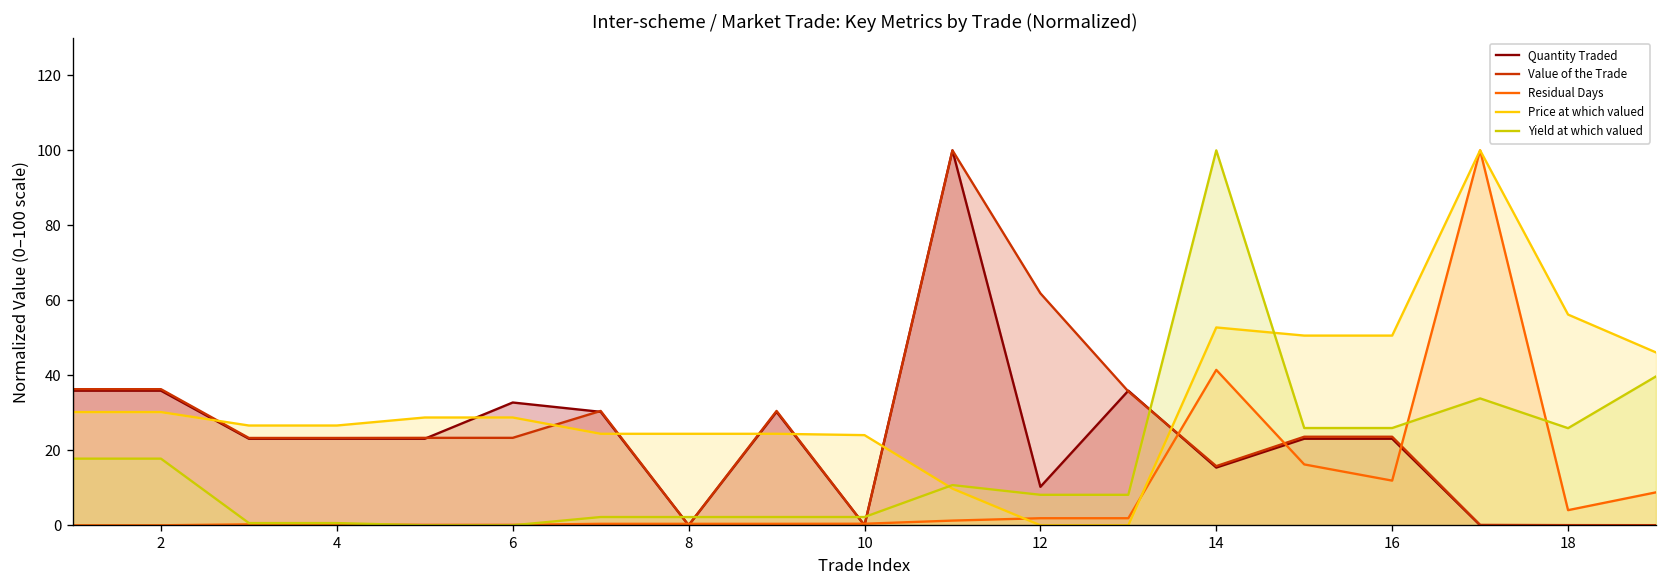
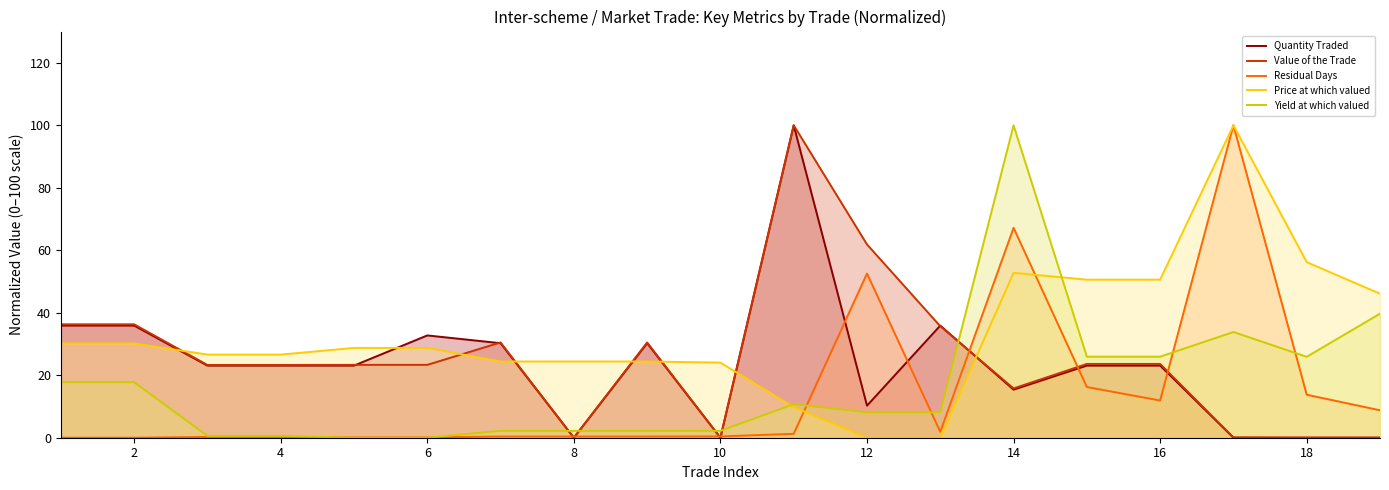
Residual Days, 12: 2 -> 53
Residual Days, 14: 41 -> 67
Residual Days, 18: 4 -> 14
